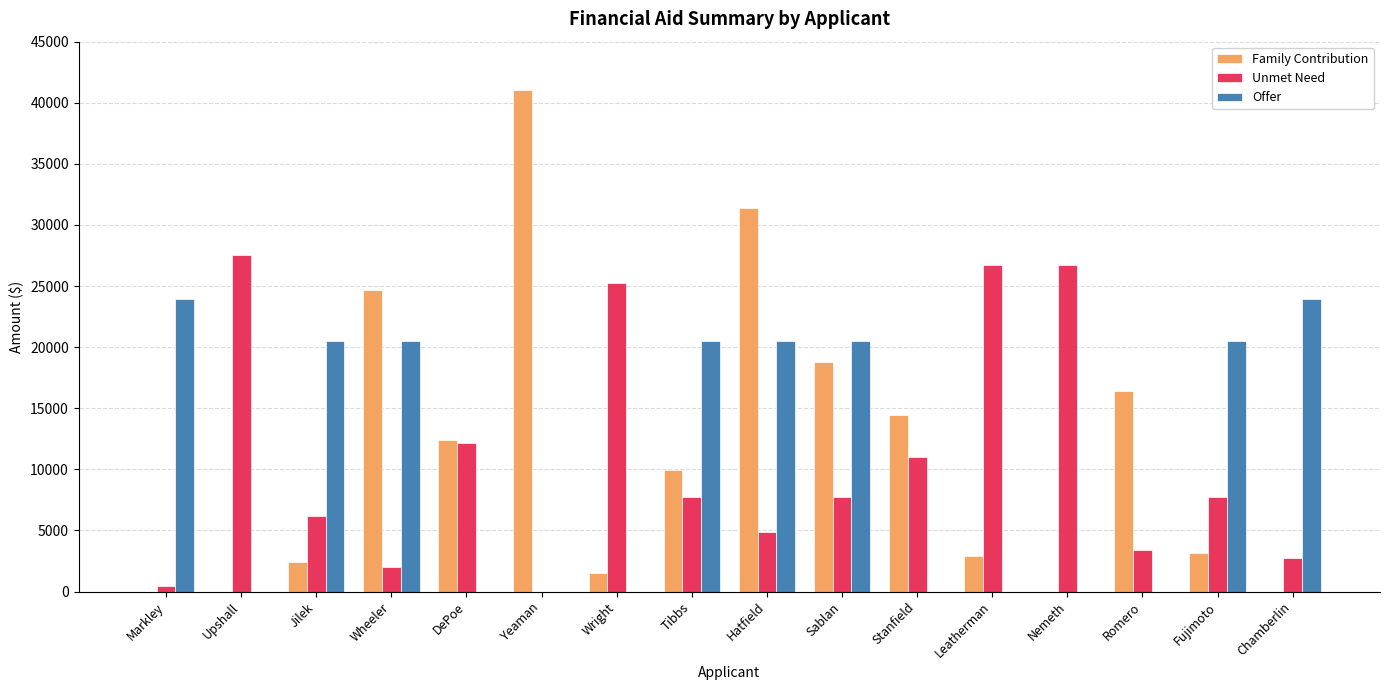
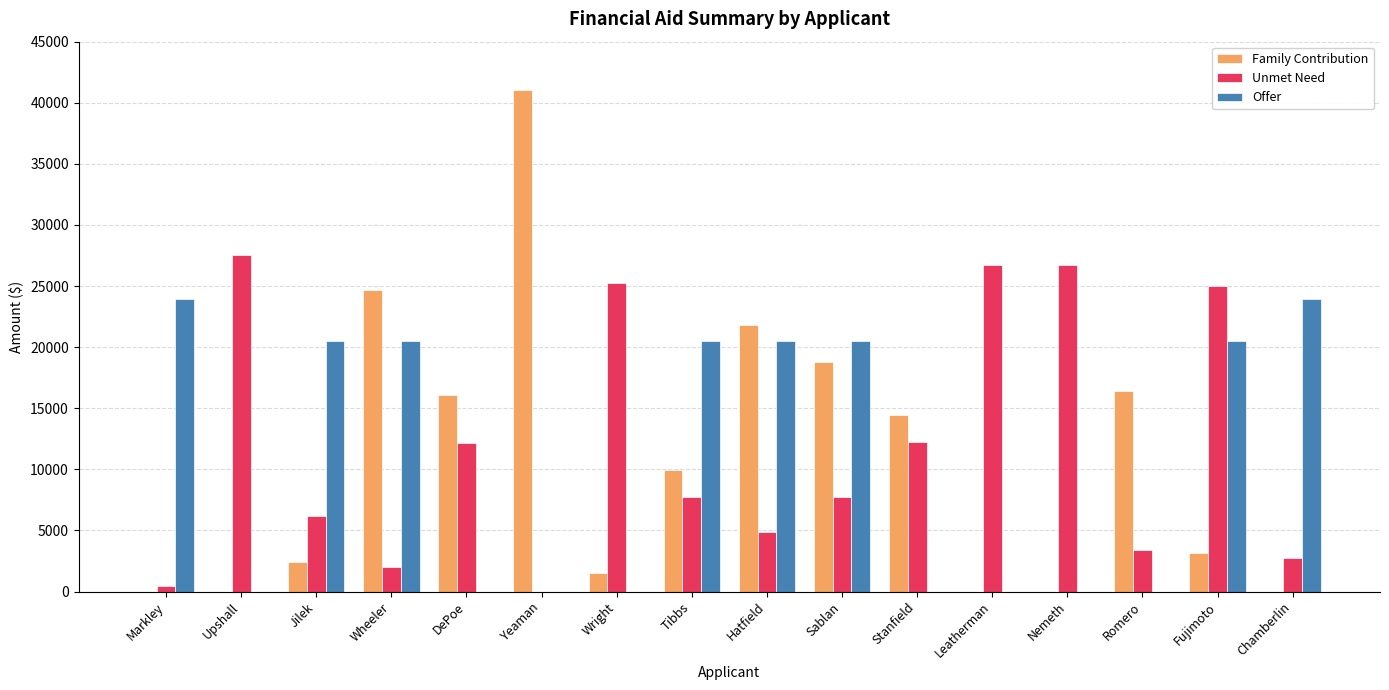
Family Contribution, DePoe: 12400 -> 16100
Family Contribution, Hatfield: 31400 -> 21800
Unmet Need, Stanfield: 11000 -> 12300
Family Contribution, Leatherman: 2900 -> 0
Unmet Need, Fujimoto: 7700 -> 25000
